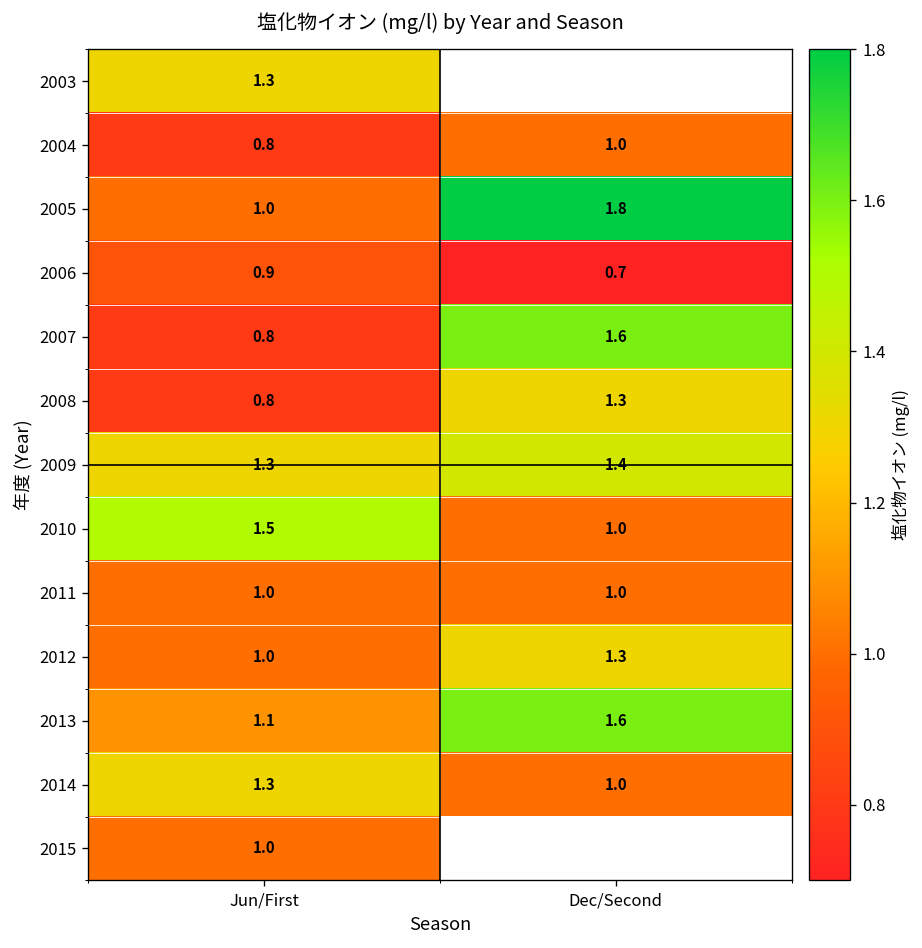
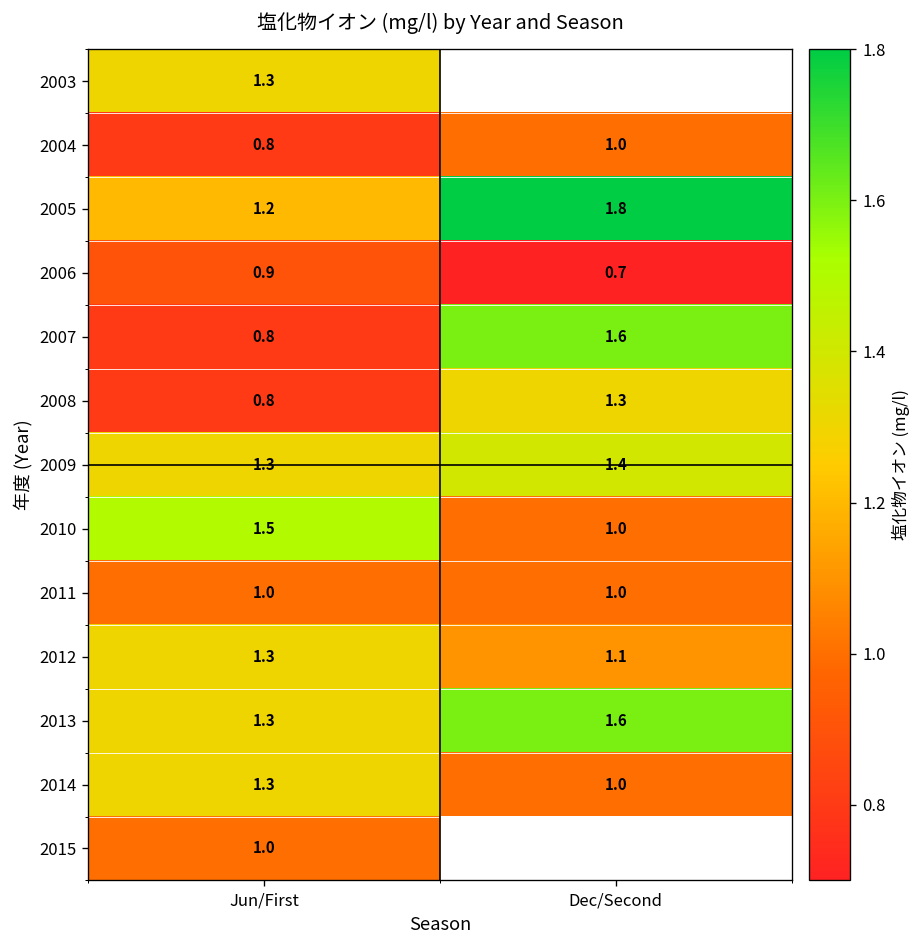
2005, Jun/First: 1.0 -> 1.2
2012, Jun/First: 1.0 -> 1.3
2012, Dec/Second: 1.3 -> 1.1
2013, Jun/First: 1.1 -> 1.3
